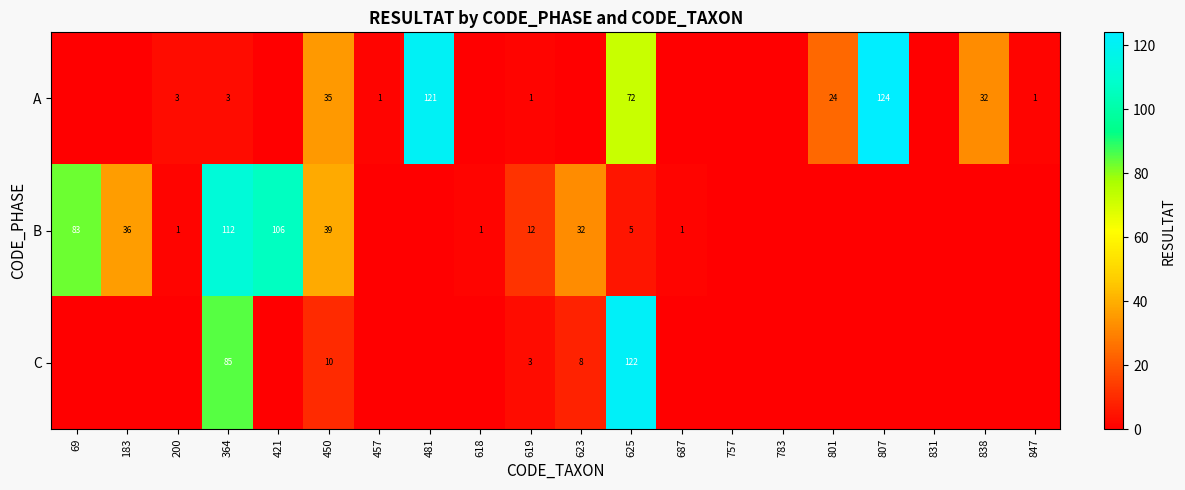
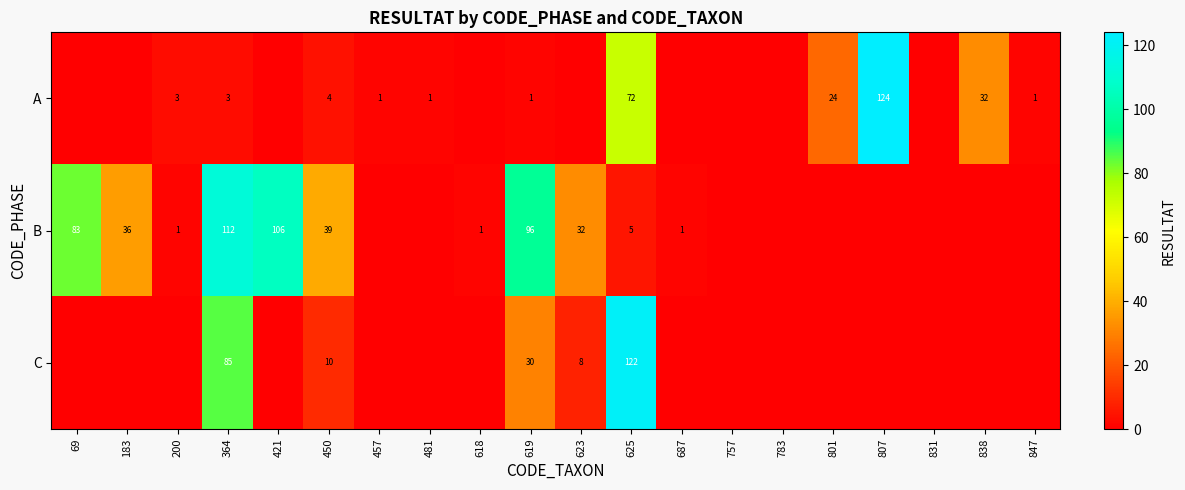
A, 450: 35 -> 4
A, 481: 121 -> 1
B, 619: 12 -> 96
C, 619: 3 -> 30
